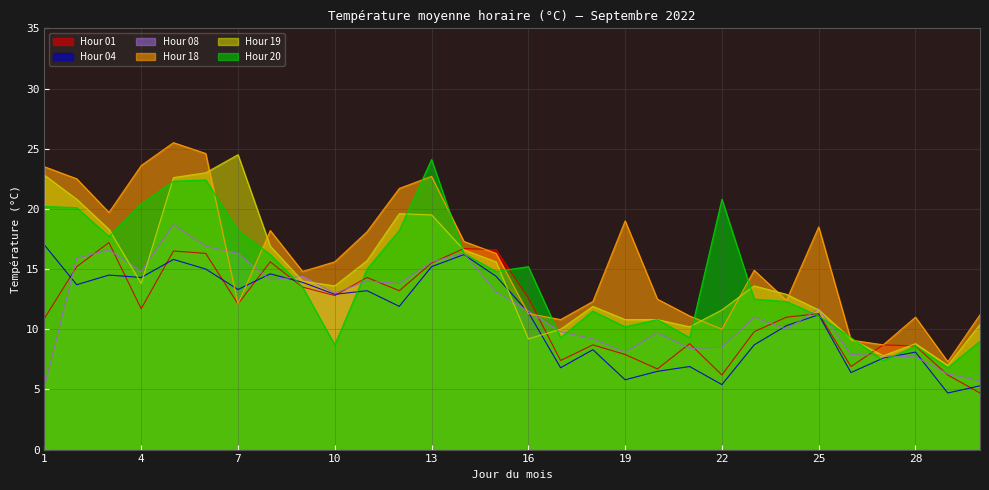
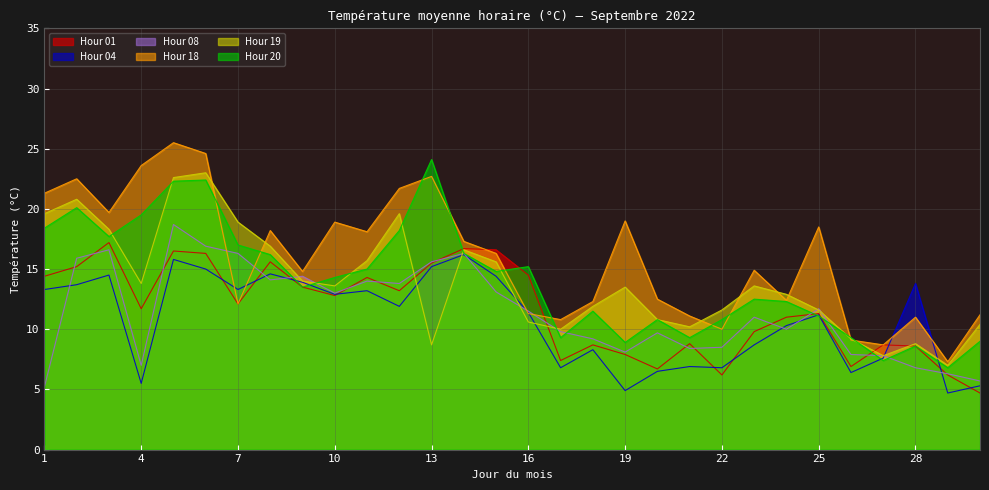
Hour 01, 1: 10.9 -> 14.4
Hour 04, 1: 17.0 -> 13.3
Hour 18, 1: 23.5 -> 21.3
Hour 19, 1: 22.8 -> 19.6
Hour 20, 1: 20.2 -> 18.4
Hour 04, 4: 14.3 -> 5.5
Hour 08, 4: 14.8 -> 7.0
Hour 20, 4: 20.4 -> 19.5
Hour 19, 7: 24.5 -> 18.9
Hour 20, 7: 18.2 -> 17.0
Hour 18, 10: 15.6 -> 18.9
Hour 20, 10: 8.7 -> 14.3
Hour 19, 13: 19.5 -> 8.7
Hour 01, 16: 12.6 -> 14.5
Hour 19, 16: 9.2 -> 10.6
Hour 04, 19: 5.8 -> 4.9
Hour 19, 19: 10.8 -> 13.5
Hour 20, 19: 10.2 -> 8.9
Hour 04, 22: 5.4 -> 6.8
Hour 20, 22: 20.8 -> 10.8
Hour 04, 28: 8.1 -> 13.8
Hour 08, 28: 7.7 -> 6.8
